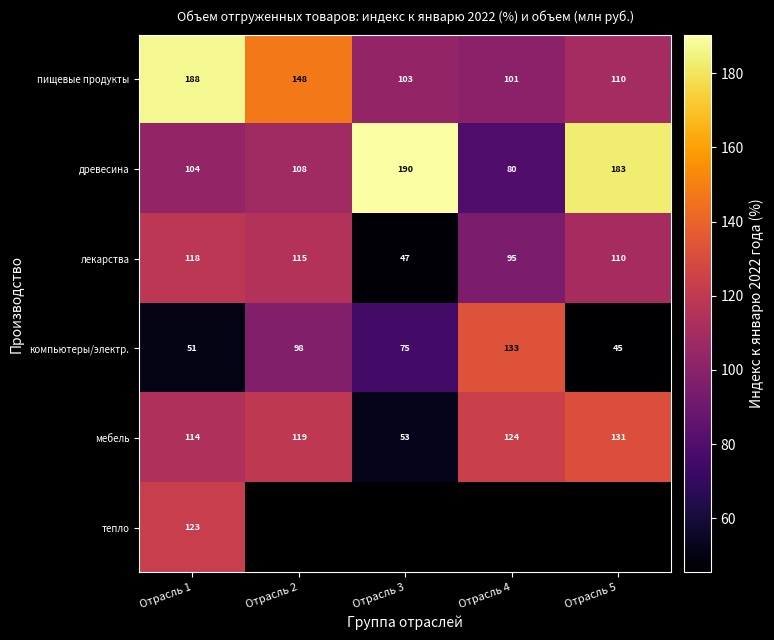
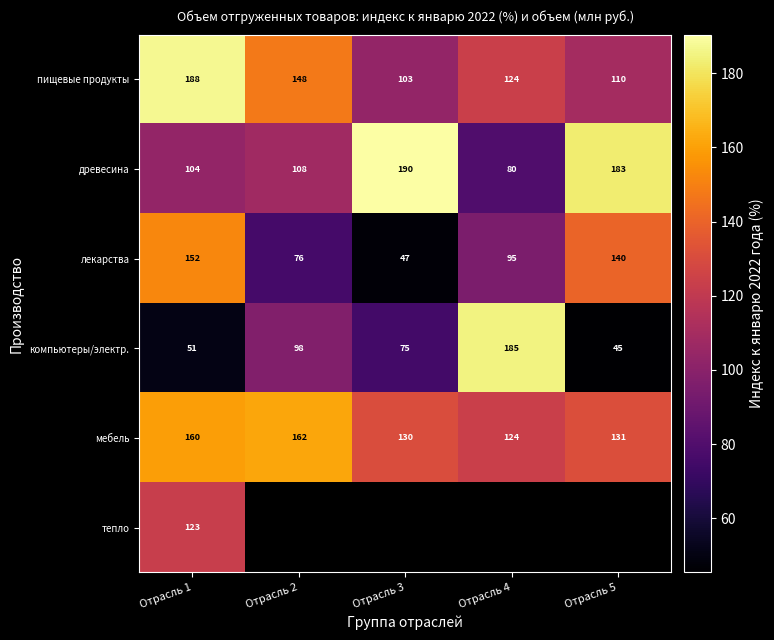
пищевые продукты, Отрасль 4: 101 -> 124
лекарства, Отрасль 1: 118 -> 152
лекарства, Отрасль 2: 115 -> 76
лекарства, Отрасль 5: 110 -> 140
компьютеры/электр., Отрасль 4: 133 -> 185
мебель, Отрасль 1: 114 -> 160
мебель, Отрасль 2: 119 -> 162
мебель, Отрасль 3: 53 -> 130
